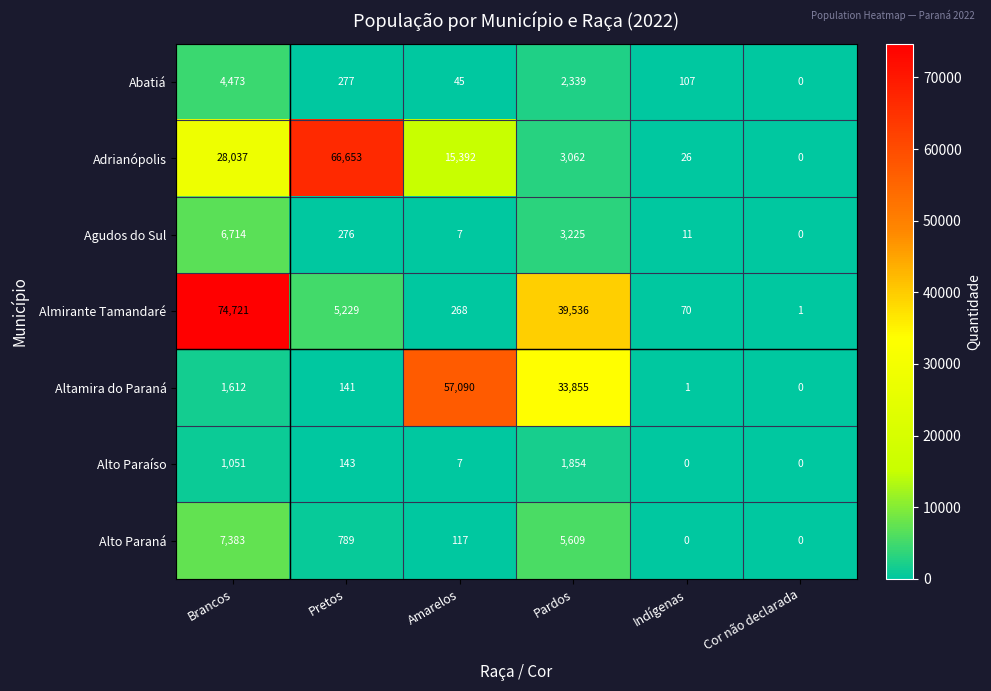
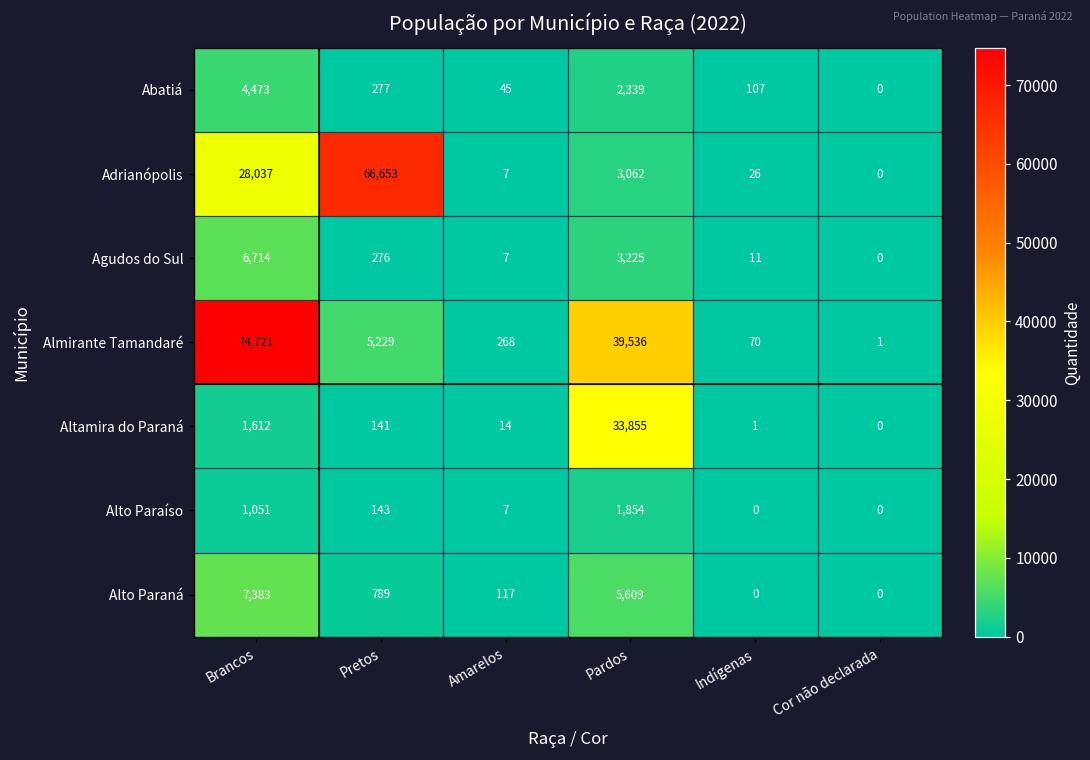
Adrianópolis, Amarelos: 15,392 -> 7
Altamira do Paraná, Amarelos: 57,090 -> 14
